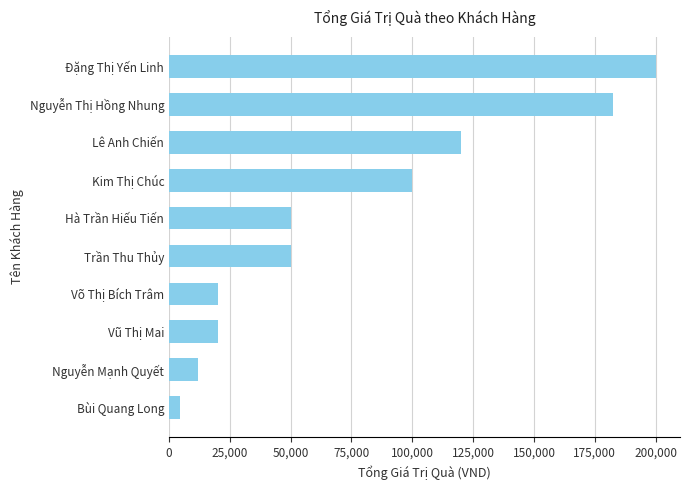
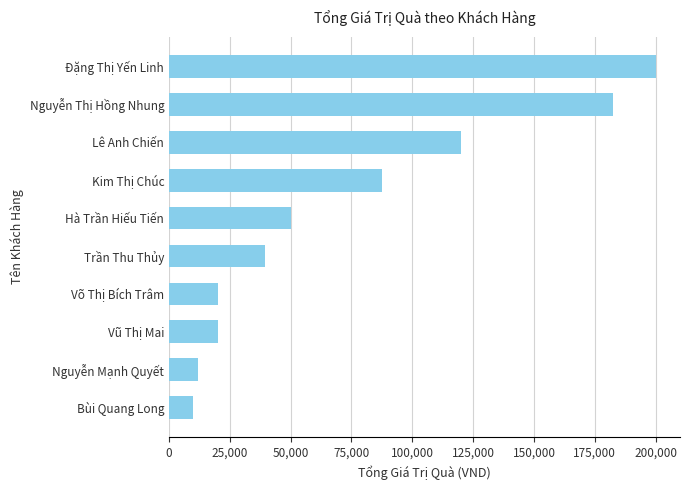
Kim Thị Chúc: 100,000 -> 88,000
Trần Thu Thủy: 50,000 -> 40,000
Bùi Quang Long: 4,000 -> 10,000
